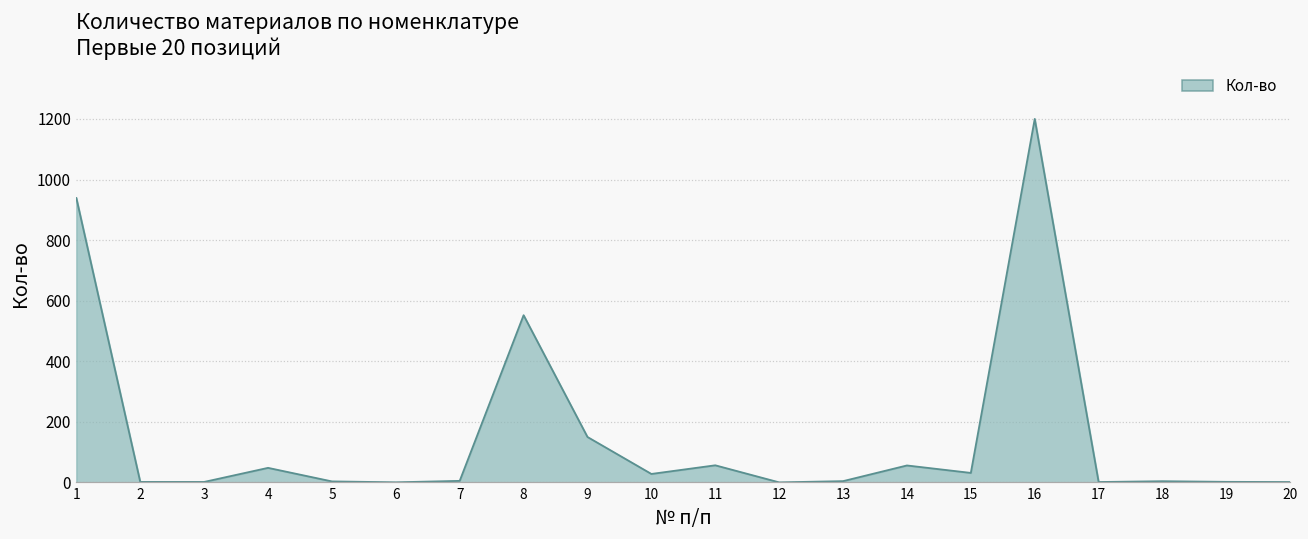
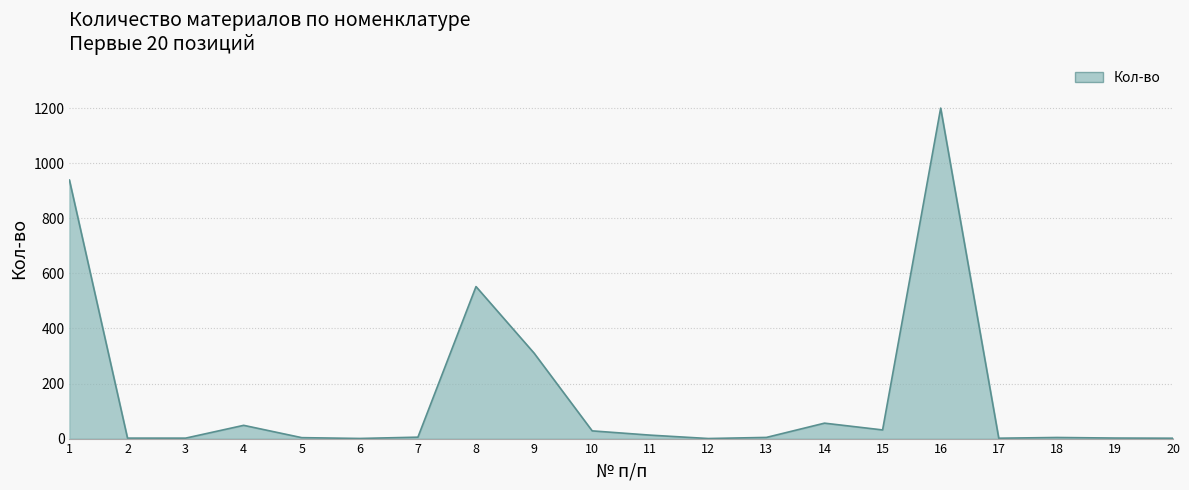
9: 150 -> 310
11: 60 -> 10
